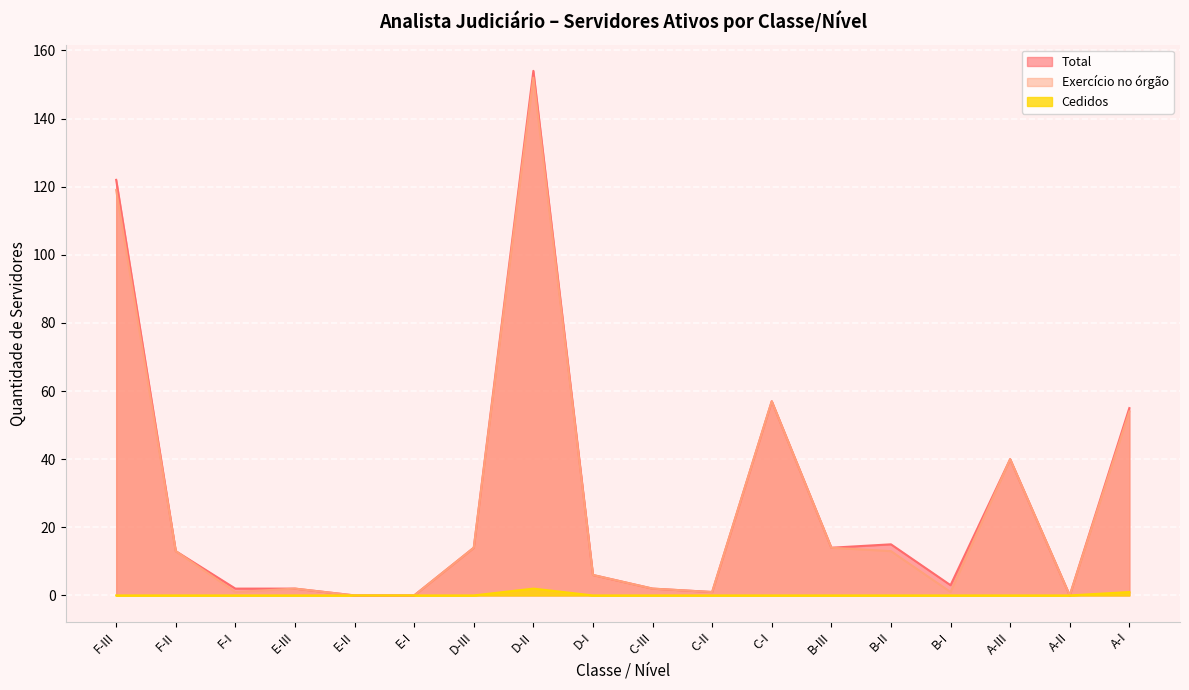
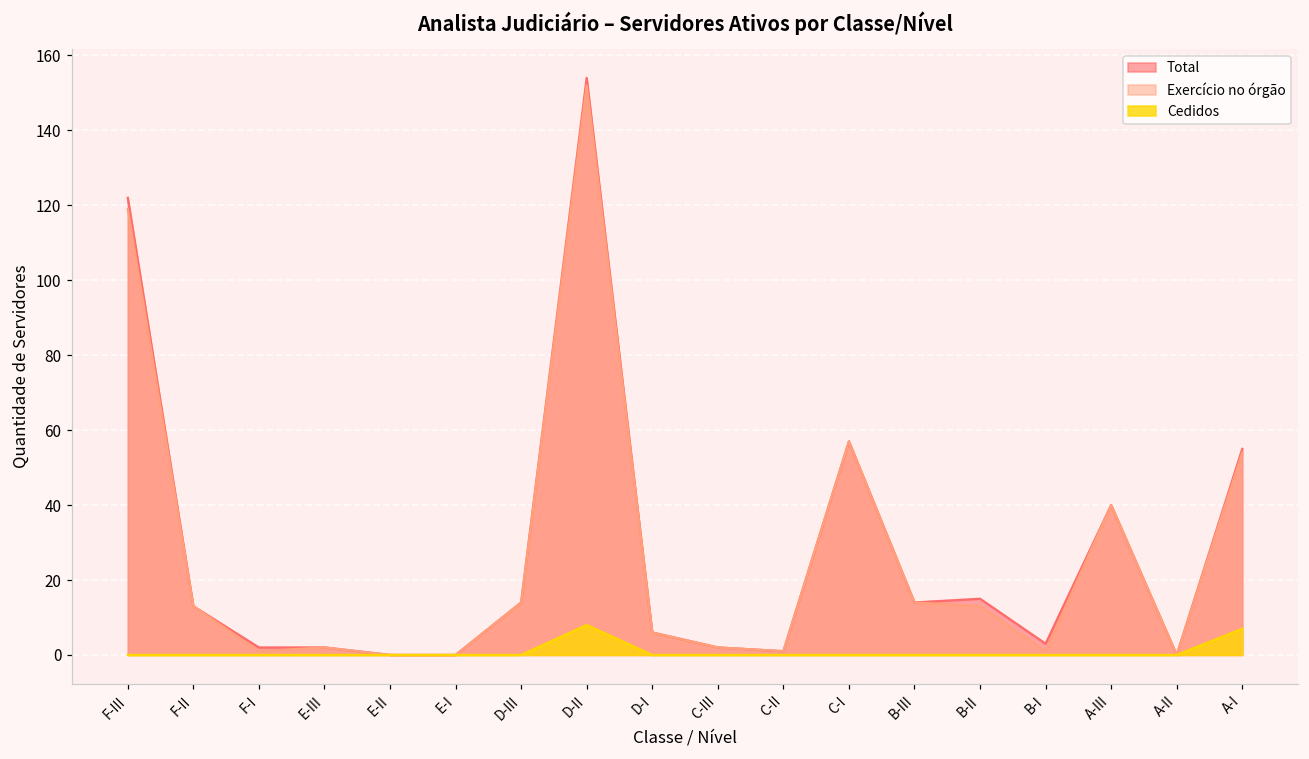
Cedidos, D-II: 2 -> 8
Cedidos, A-I: 1 -> 7
